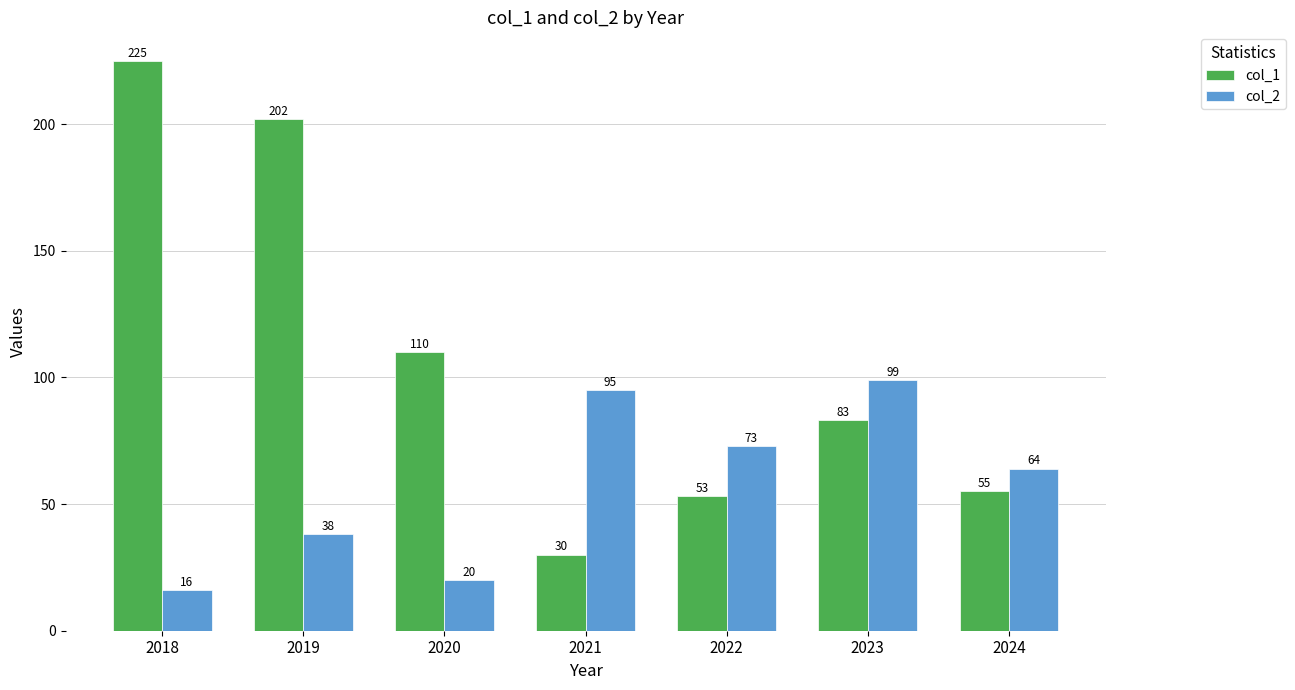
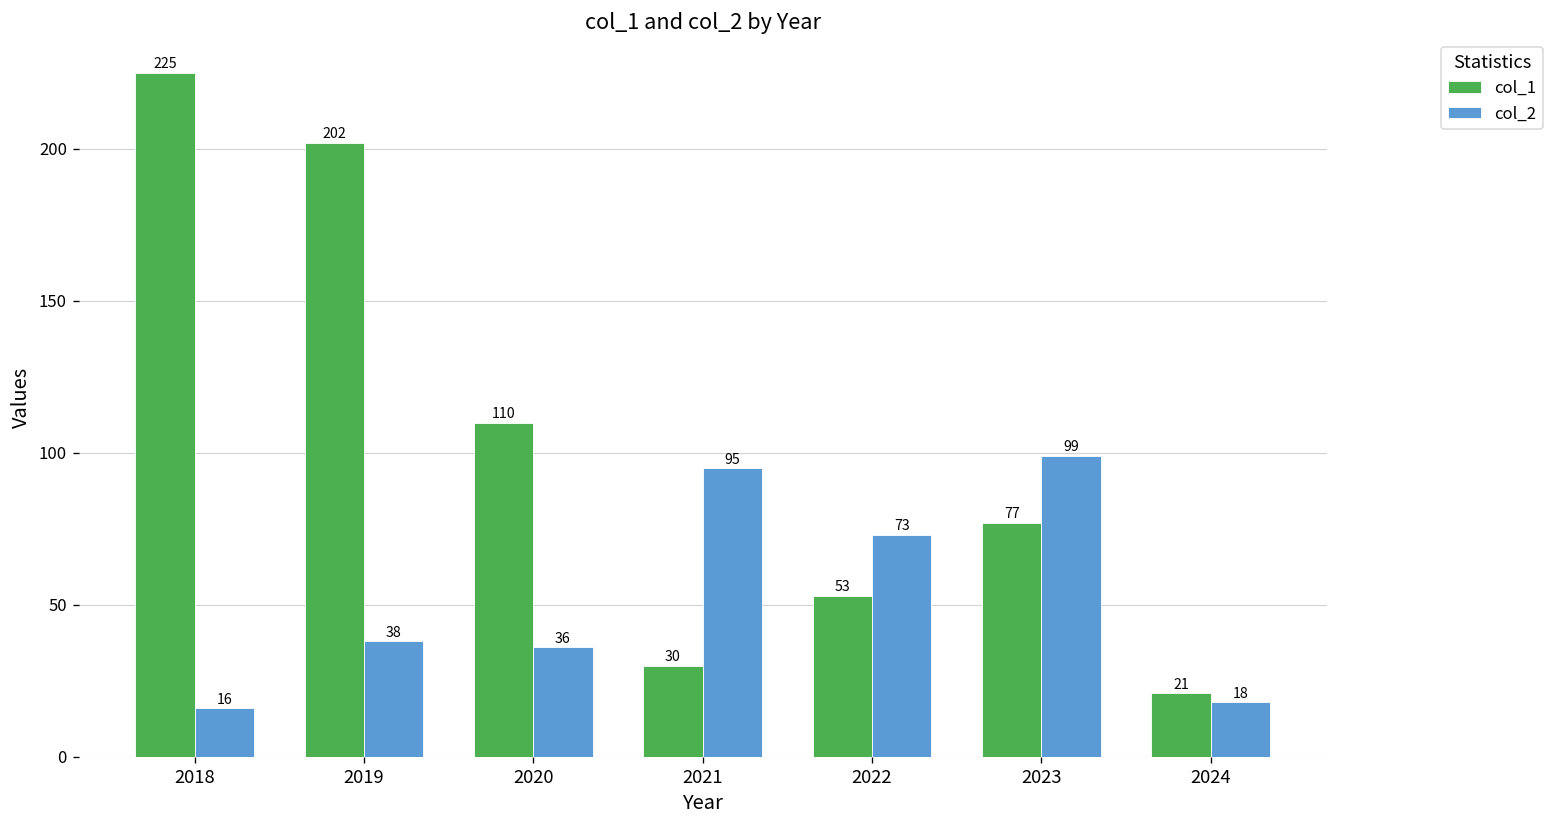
col_2, 2020: 20 -> 36
col_1, 2023: 83 -> 77
col_1, 2024: 55 -> 21
col_2, 2024: 64 -> 18
